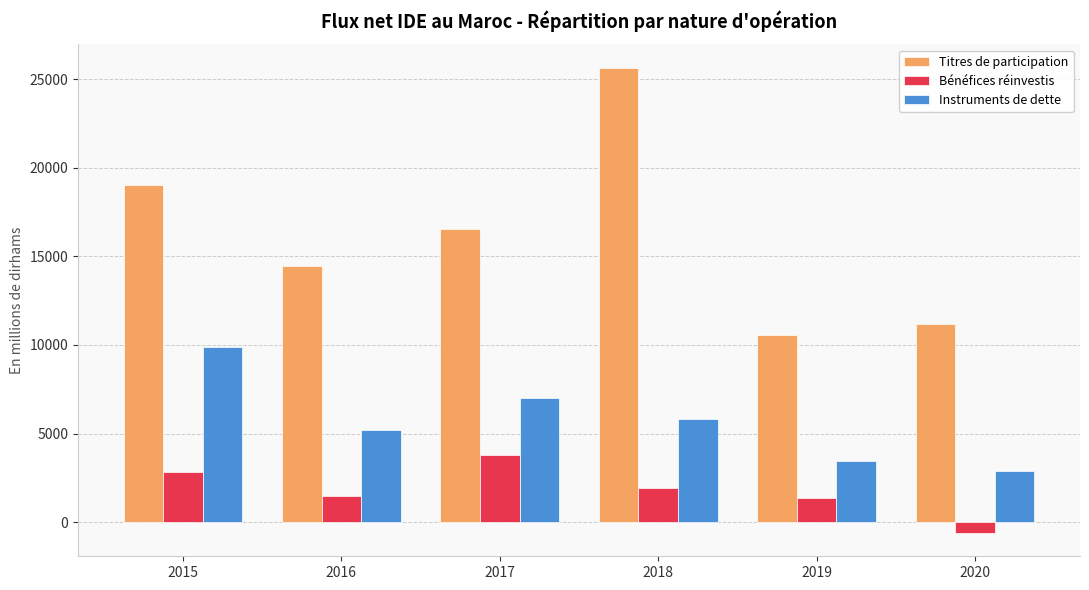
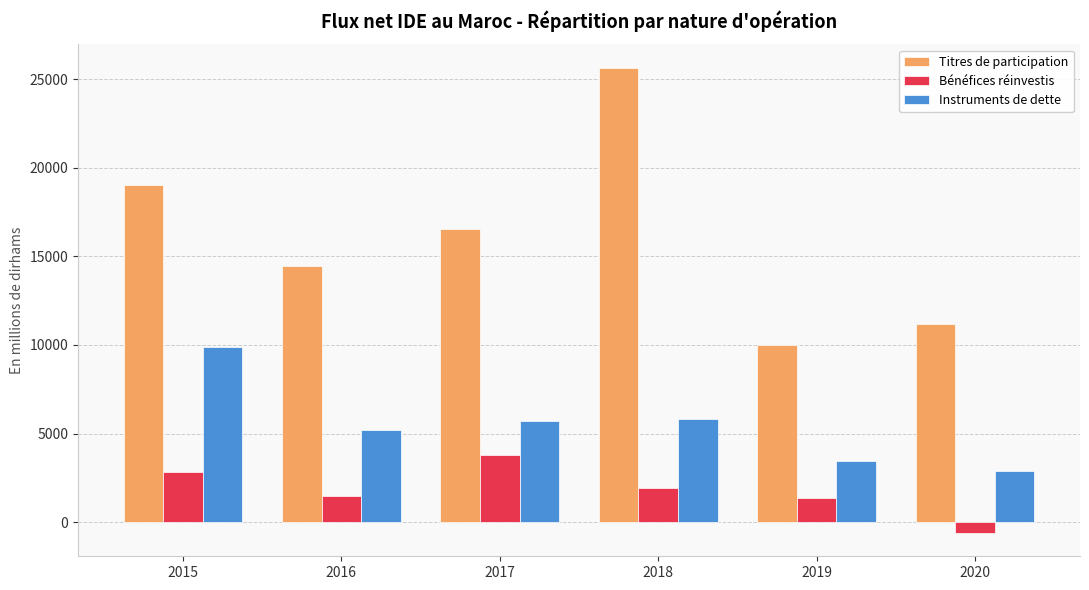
Instruments de dette, 2017: 7000 -> 5700
Titres de participation, 2019: 10500 -> 10000
